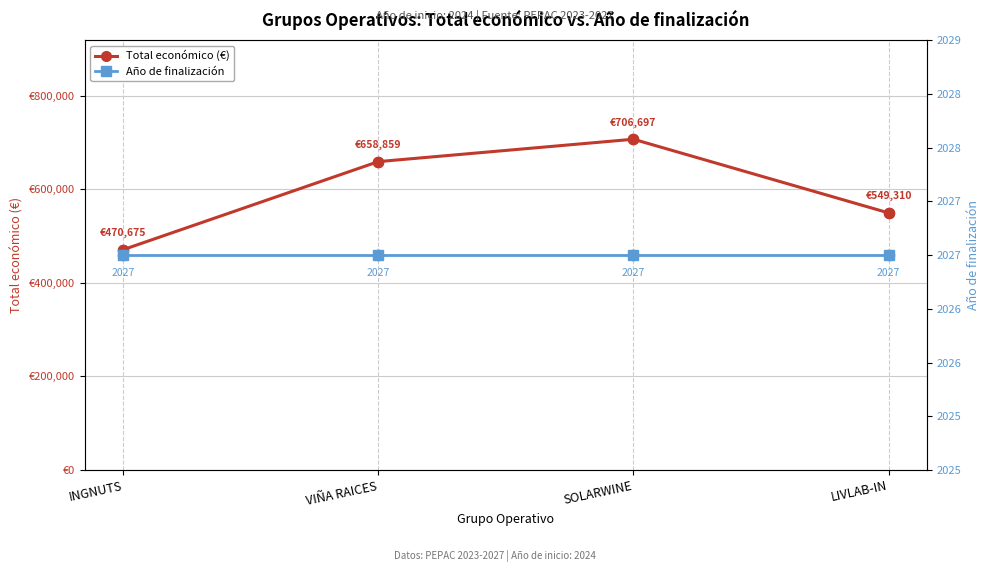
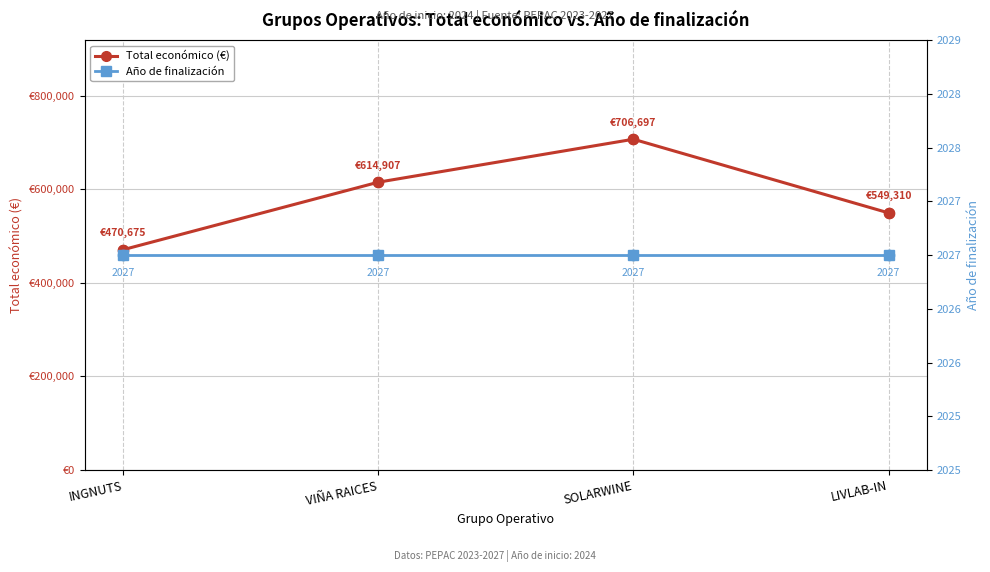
Total económico (€), VIÑA RAICES: €658,859 -> €614,907
